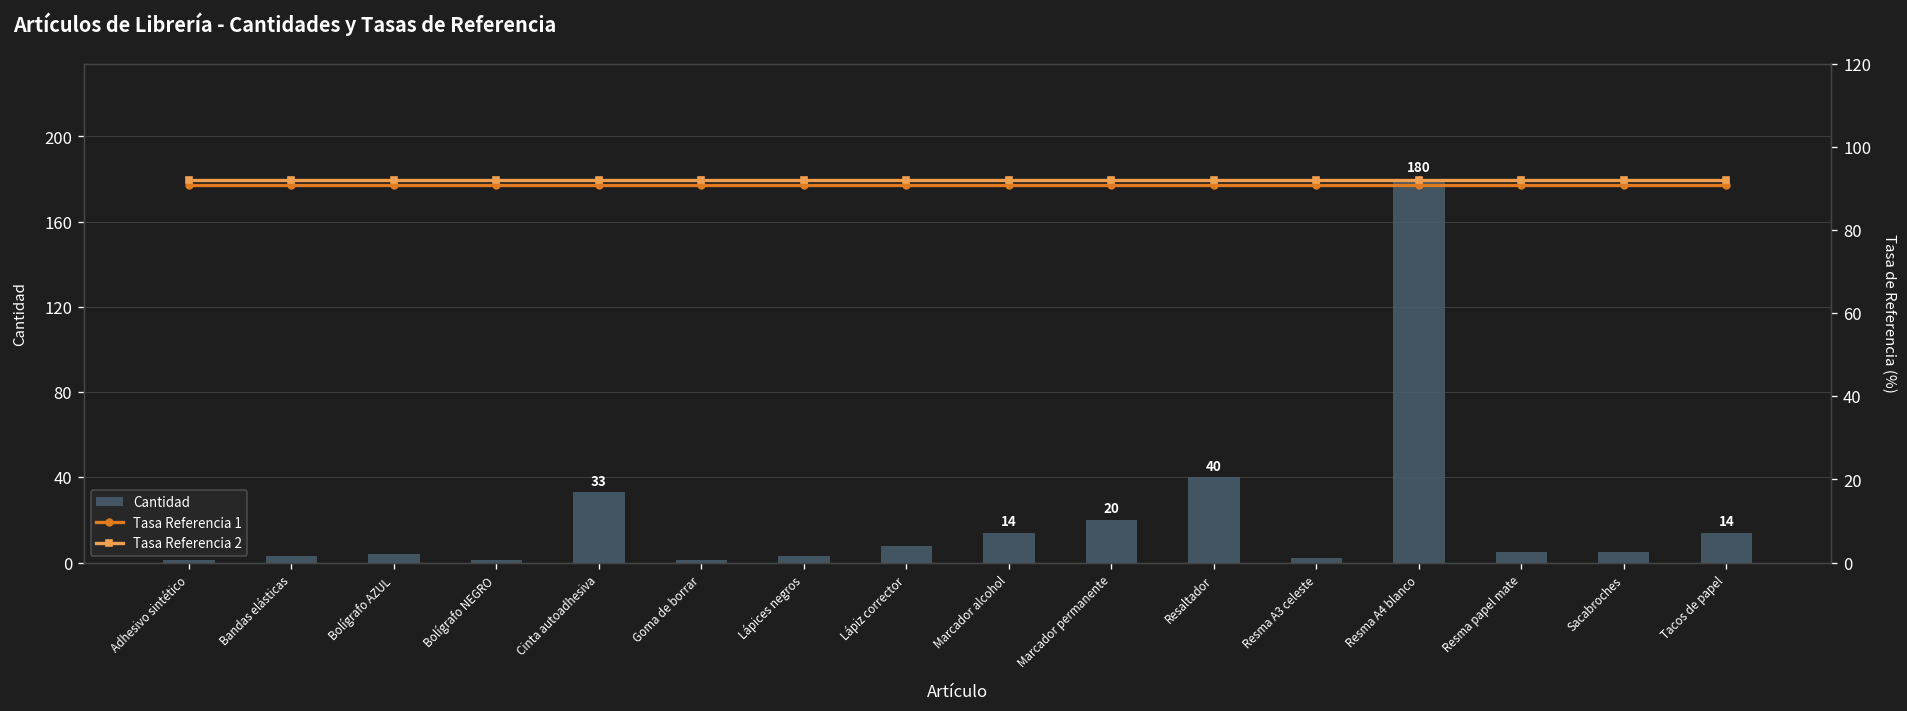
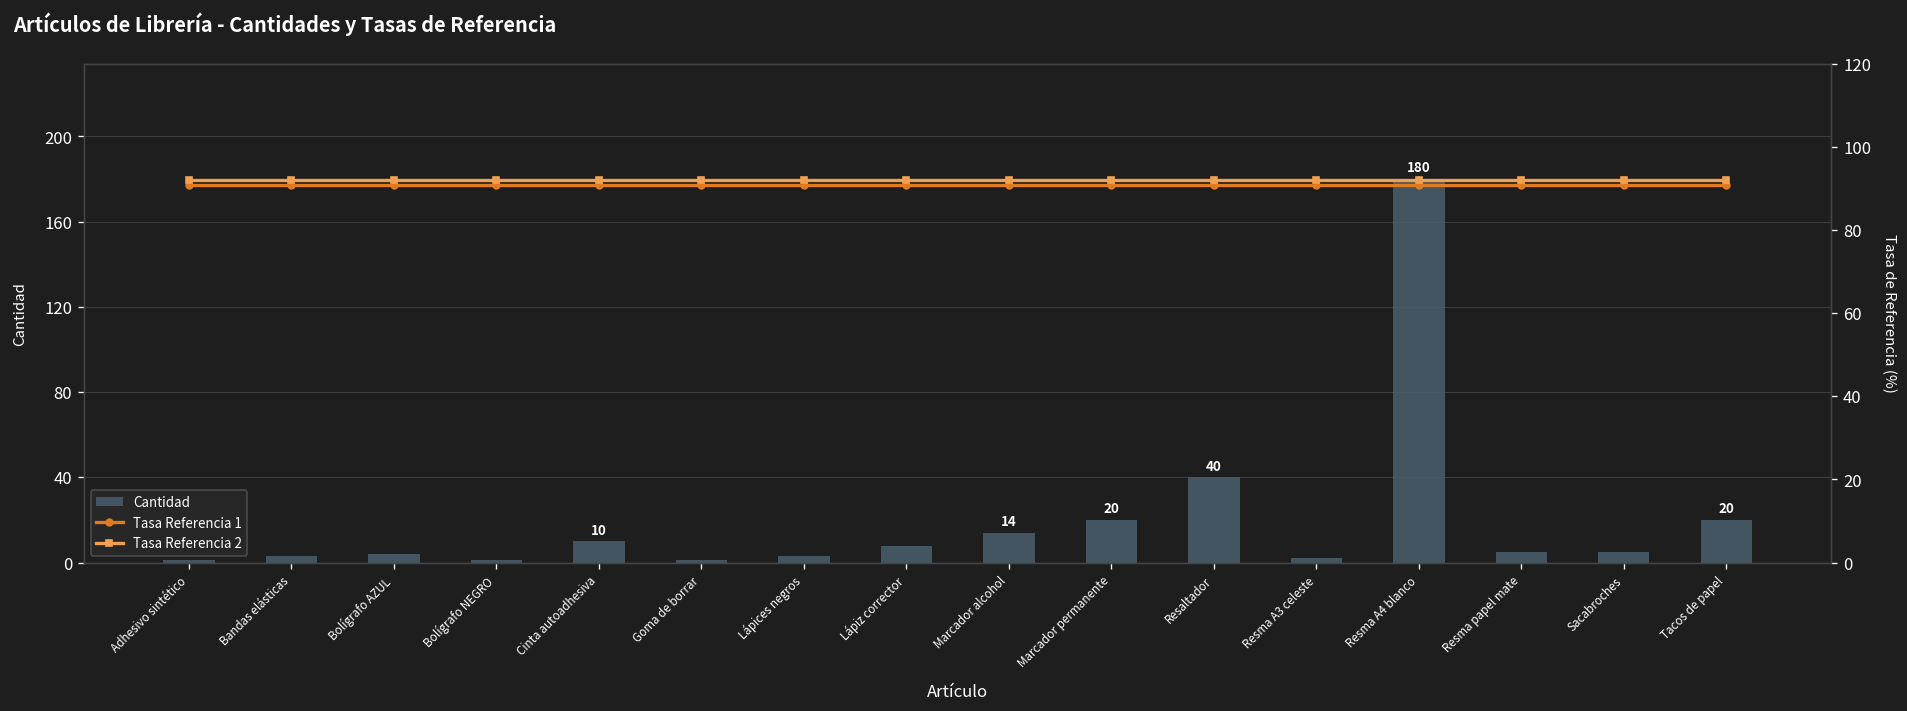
Cantidad, Cinta autoadhesiva: 33 -> 10
Cantidad, Tacos de papel: 14 -> 20
